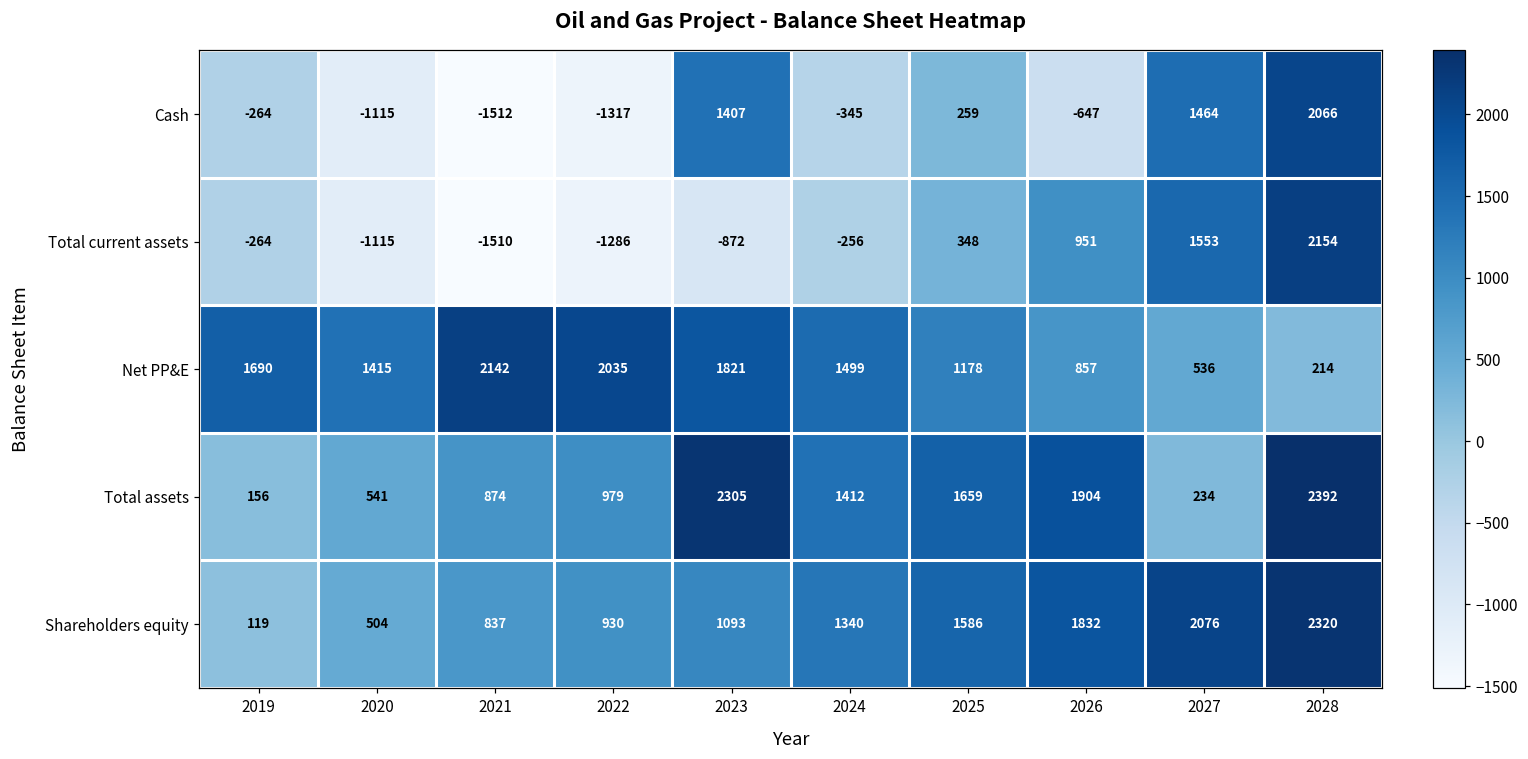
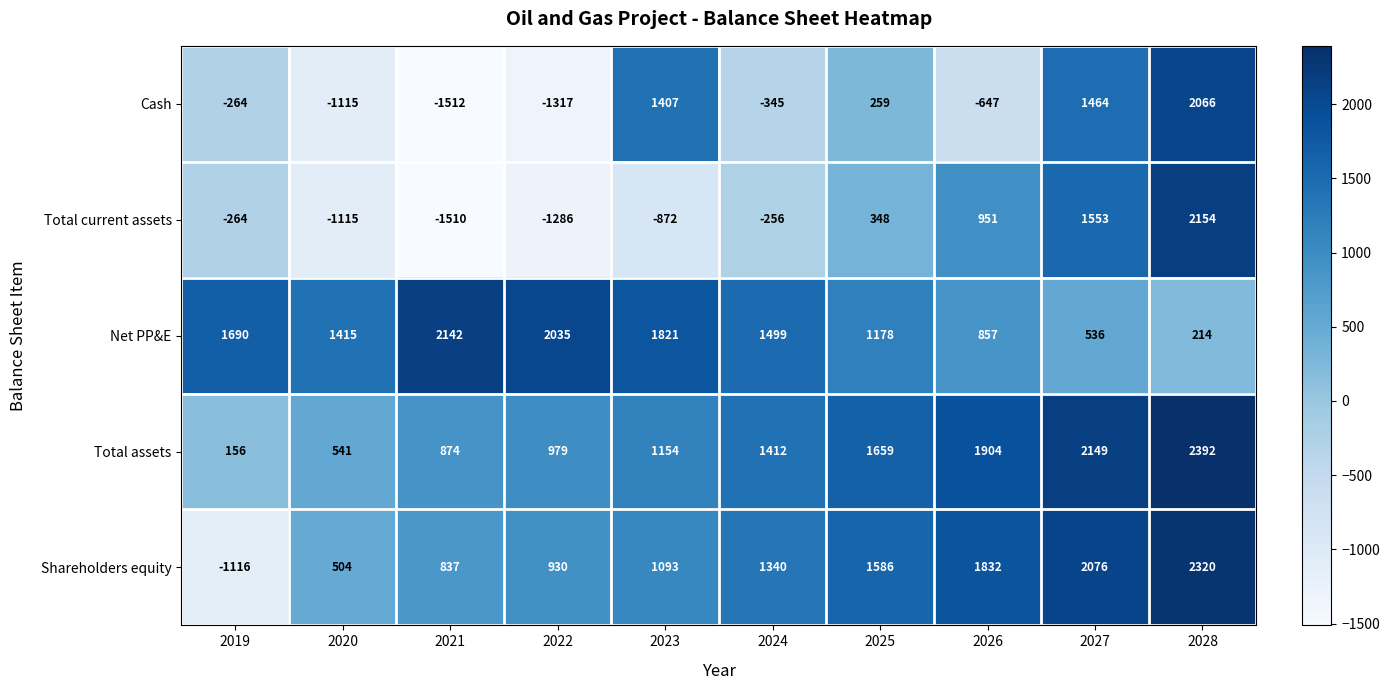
Total assets, 2023: 2305 -> 1154
Total assets, 2027: 234 -> 2149
Shareholders equity, 2019: 119 -> -1116
